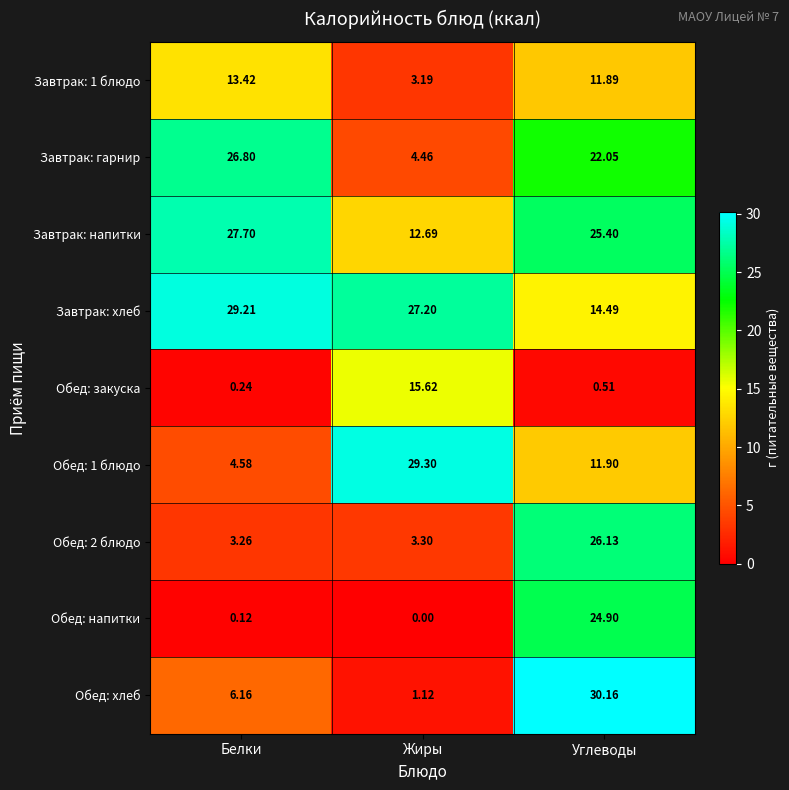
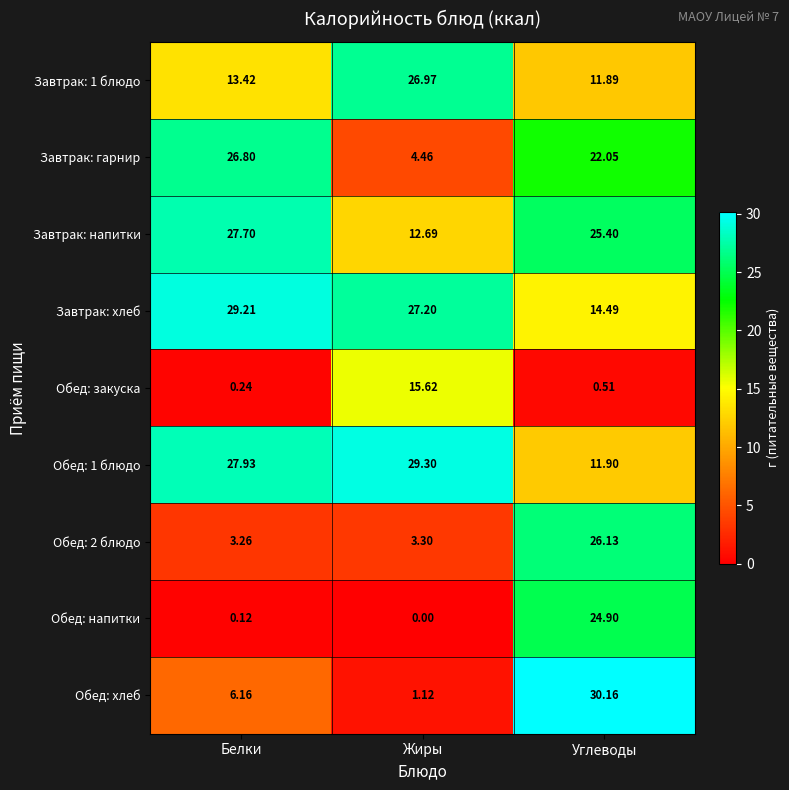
Завтрак: 1 блюдо, Жиры: 3.19 -> 26.97
Обед: 1 блюдо, Белки: 4.58 -> 27.93
